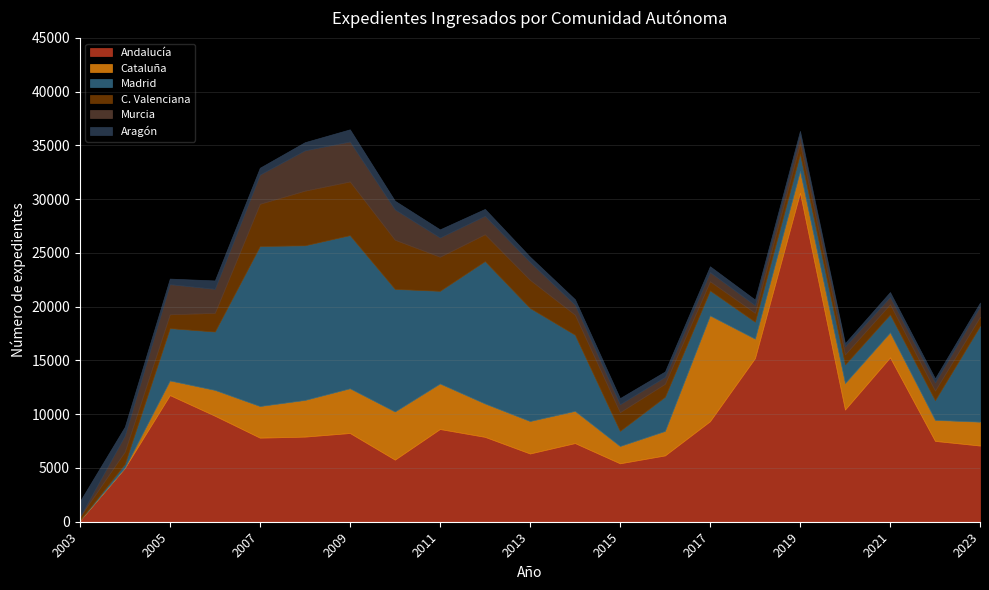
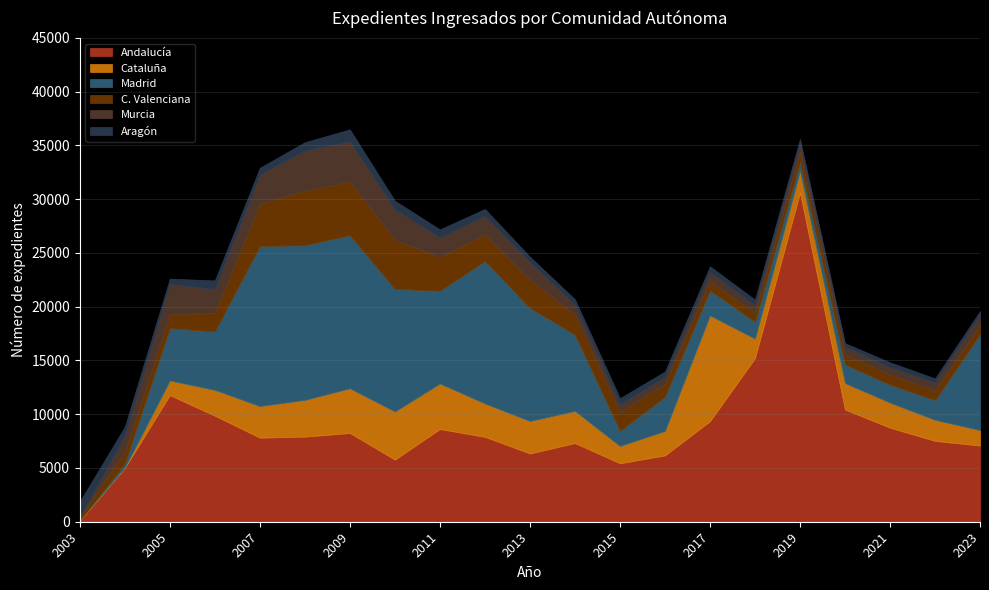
Madrid, 2019: 1600 -> 800
Andalucía, 2021: 15300 -> 8700
Cataluña, 2023: 2200 -> 1400
